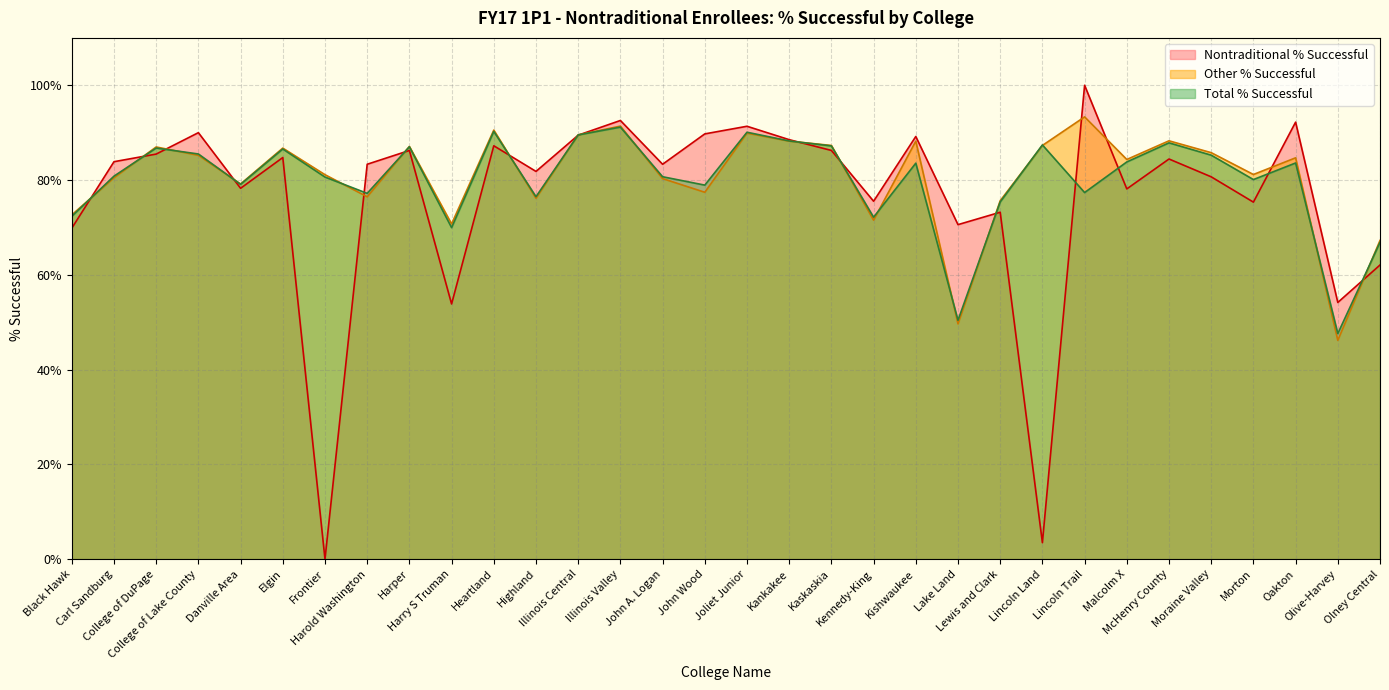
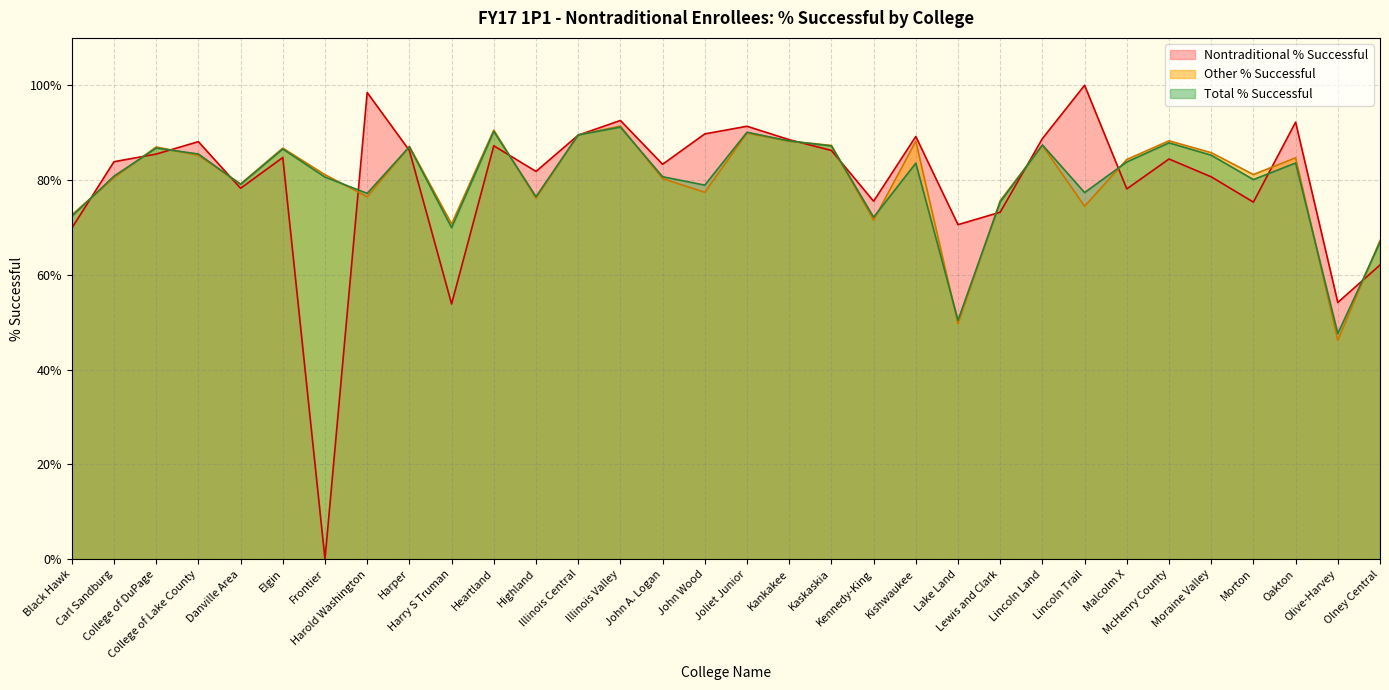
Nontraditional % Successful, College of Lake County: 90% -> 88%
Nontraditional % Successful, Harold Washington: 83% -> 98%
Nontraditional % Successful, Lincoln Land: 3% -> 89%
Other % Successful, Lincoln Trail: 93% -> 74%
